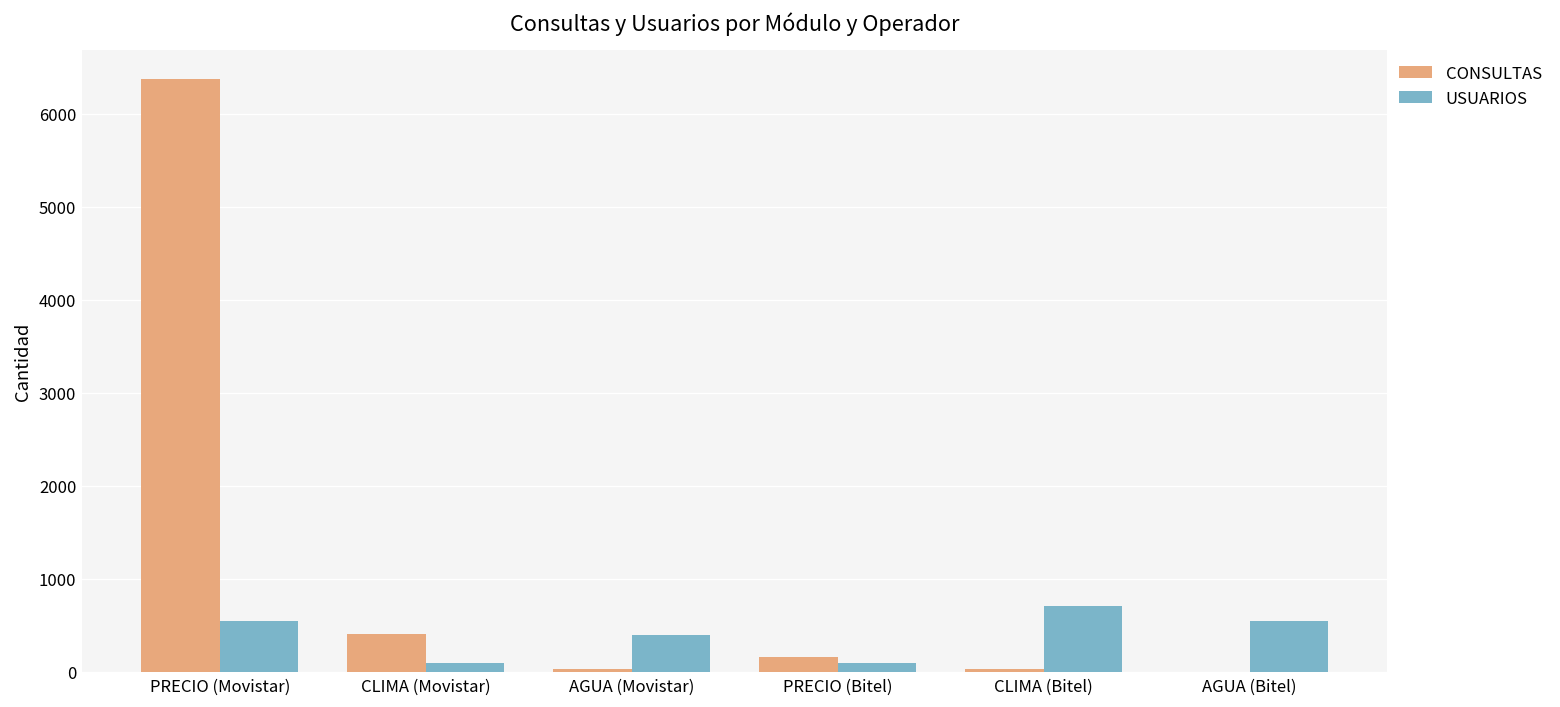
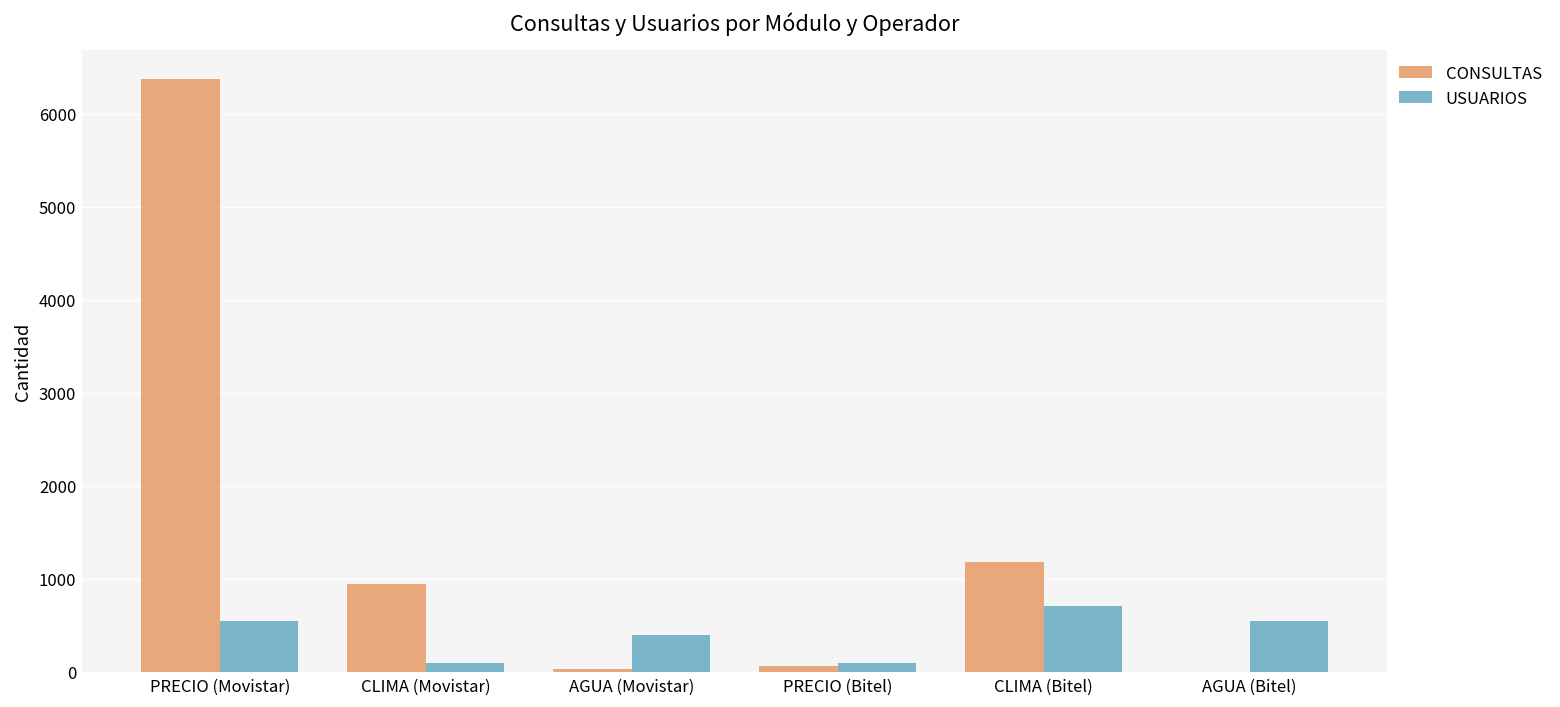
CONSULTAS, CLIMA (Movistar): 400 -> 900
CONSULTAS, PRECIO (Bitel): 200 -> 100
CONSULTAS, CLIMA (Bitel): 0 -> 1200
